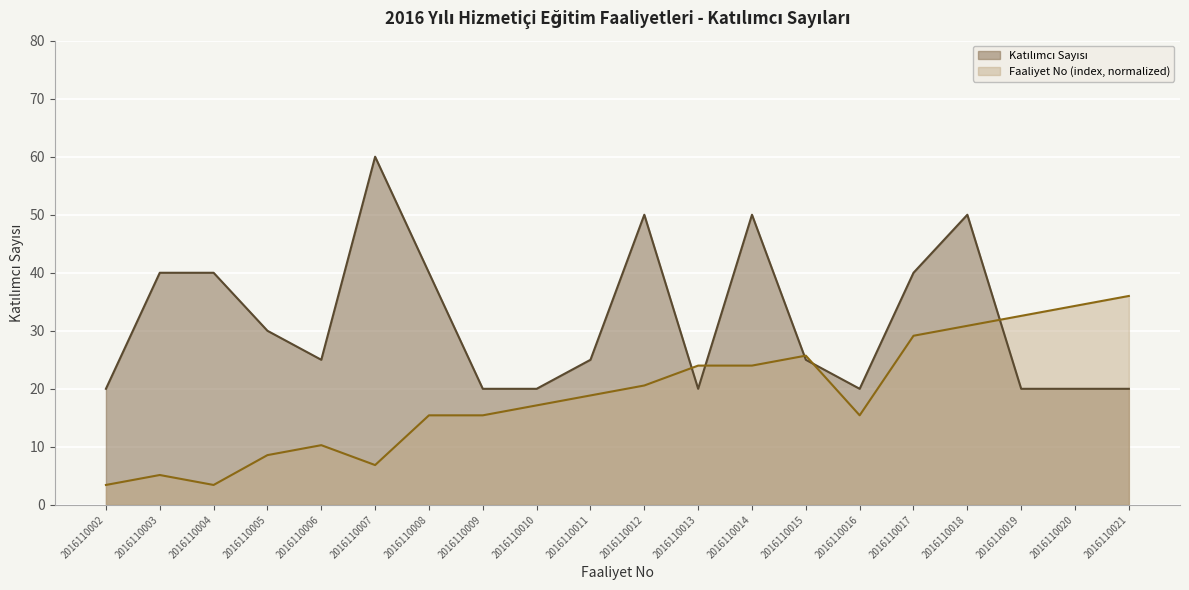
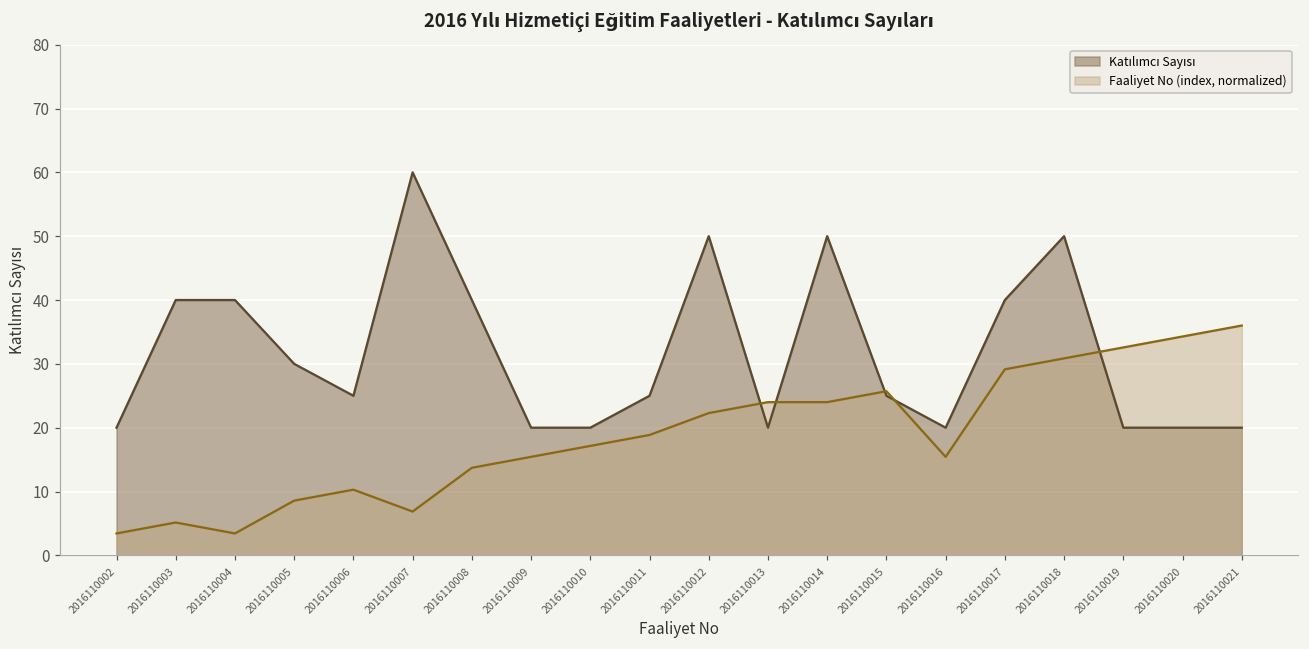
Faaliyet No (index, normalized), 2016110008: 15 -> 14
Faaliyet No (index, normalized), 2016110012: 21 -> 22
